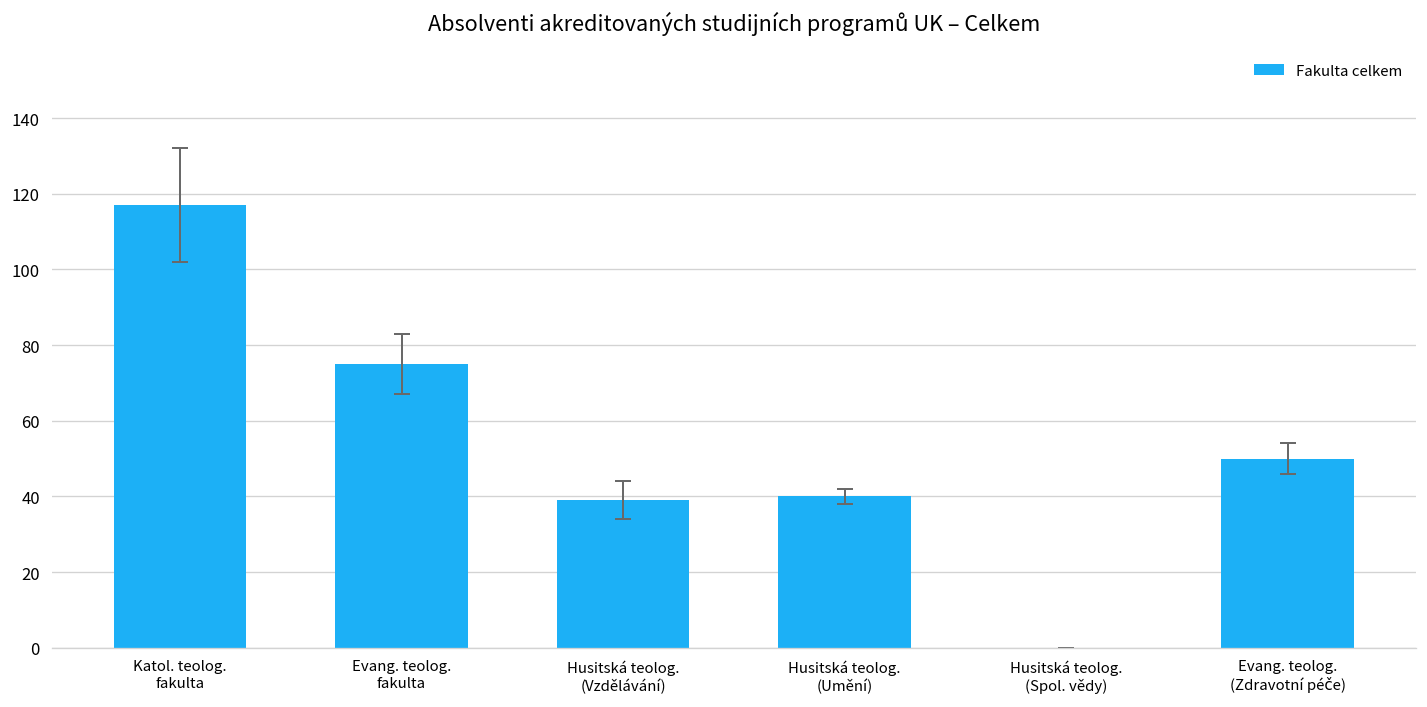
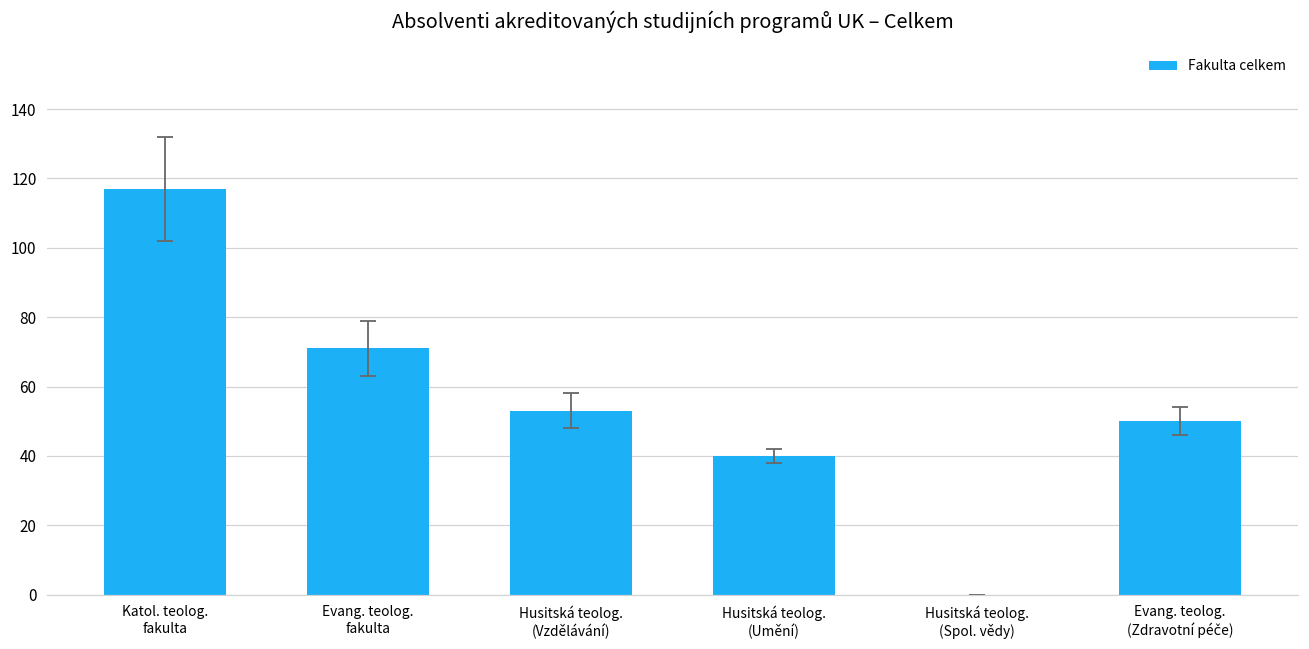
Fakulta celkem, Evang. teolog. fakulta: 75 -> 71
Fakulta celkem, Husitská teolog. (Vzdělávání): 39 -> 53
